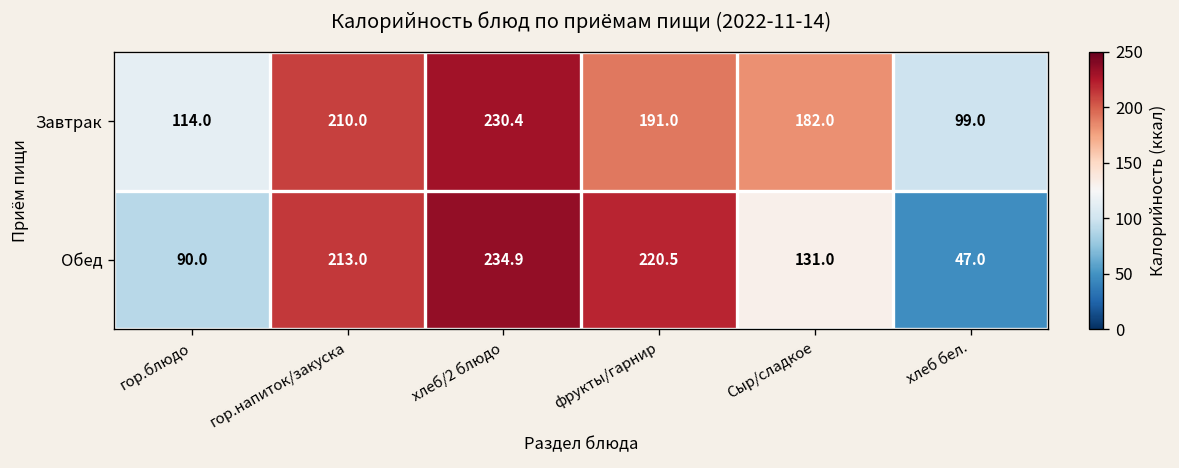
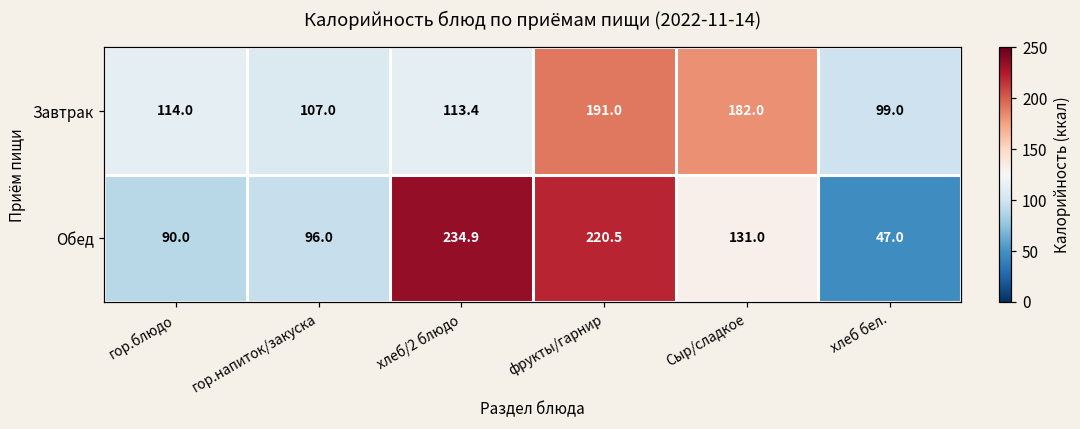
Завтрак, гор.напиток/закуска: 210.0 -> 107.0
Завтрак, хлеб/2 блюдо: 230.4 -> 113.4
Обед, гор.напиток/закуска: 213.0 -> 96.0
